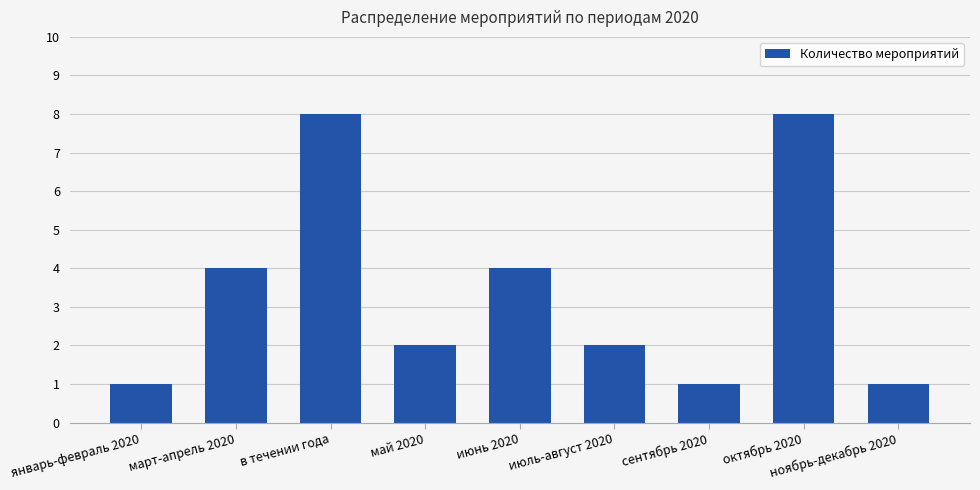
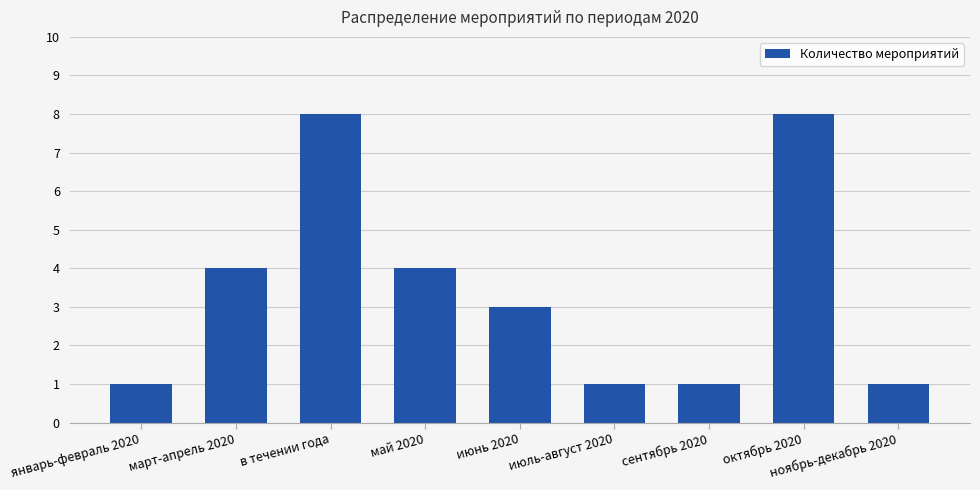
май 2020: 2 -> 4
июнь 2020: 4 -> 3
июль-август 2020: 2 -> 1
